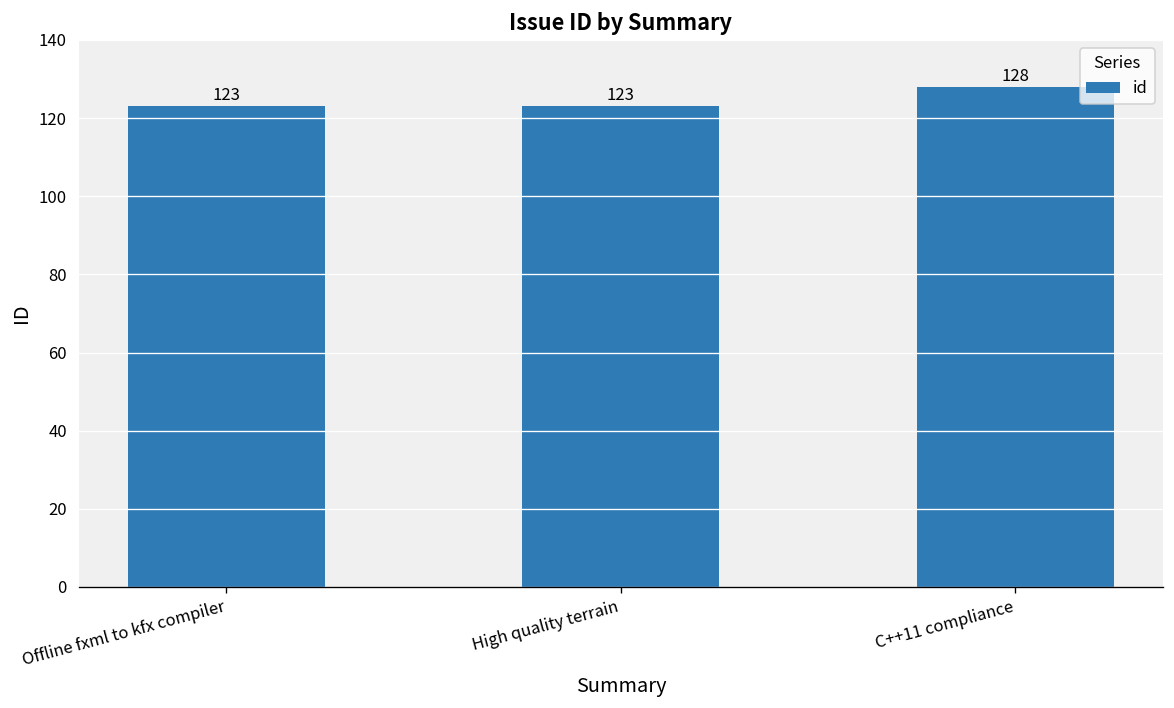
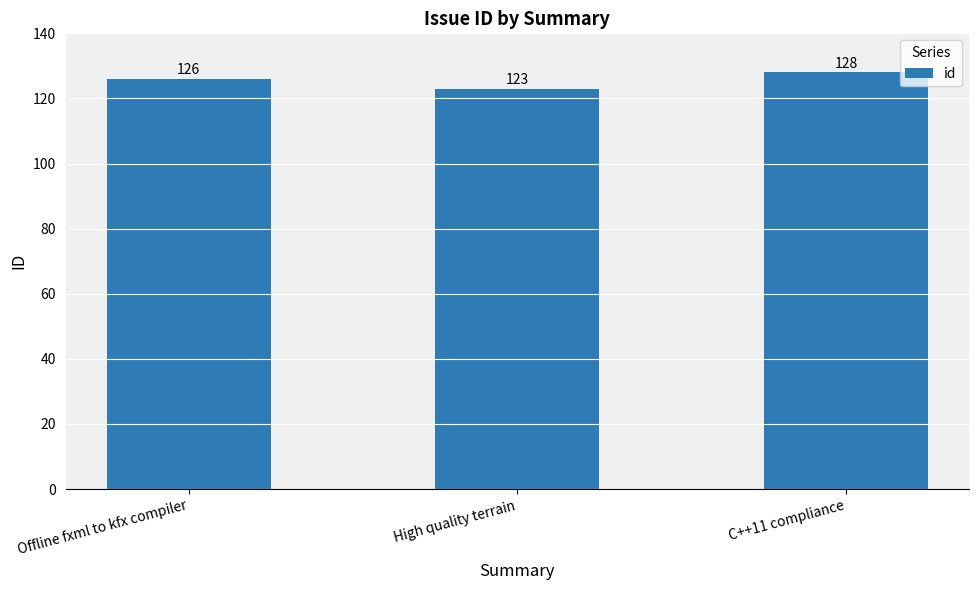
Offline fxml to kfx compiler: 123 -> 126
